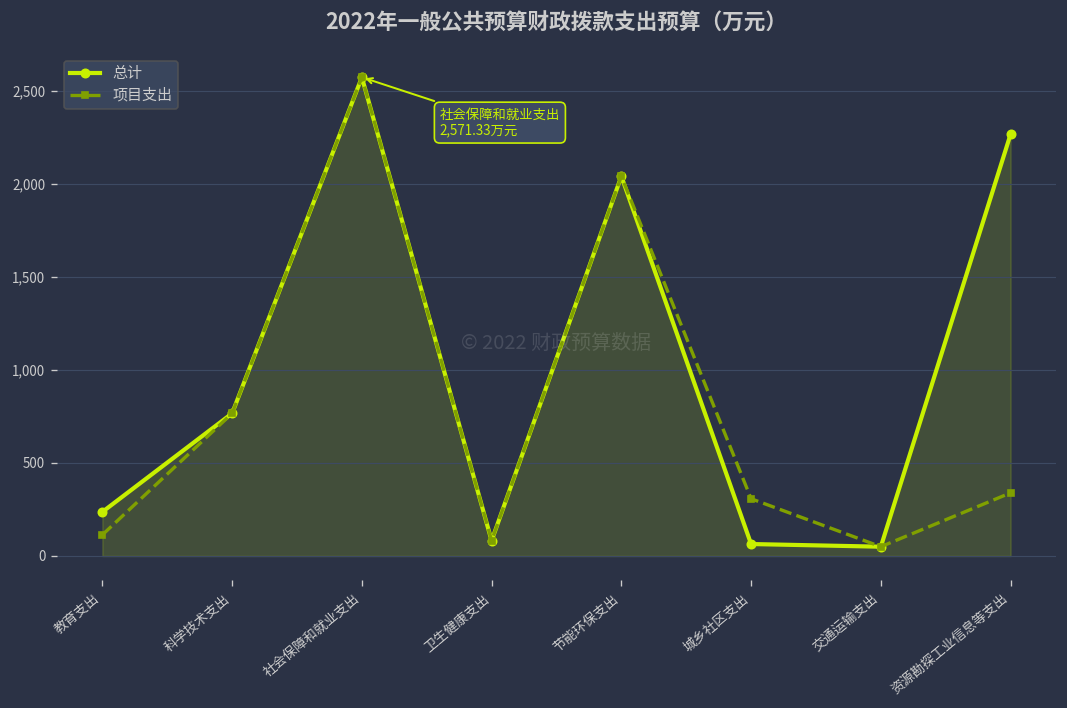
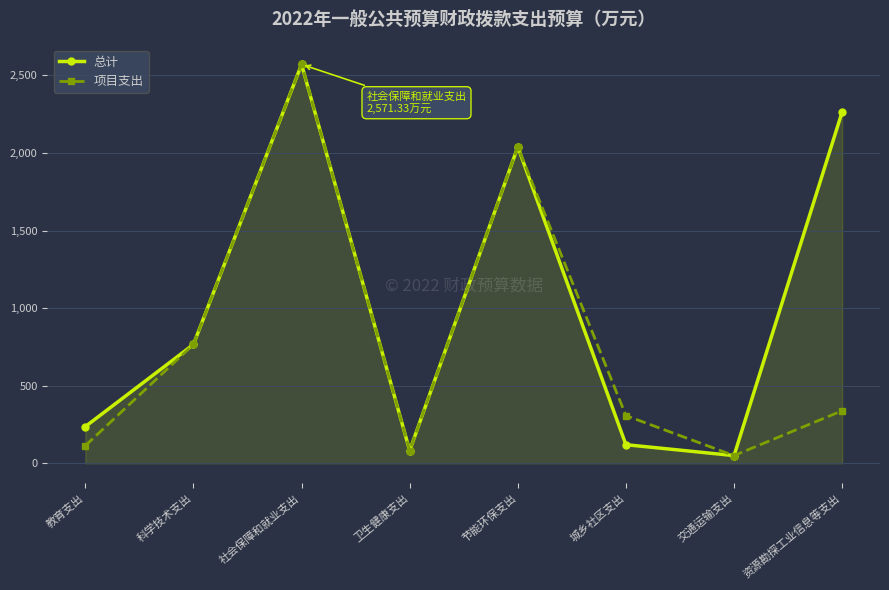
总计, 城乡社区支出: 60 -> 120
